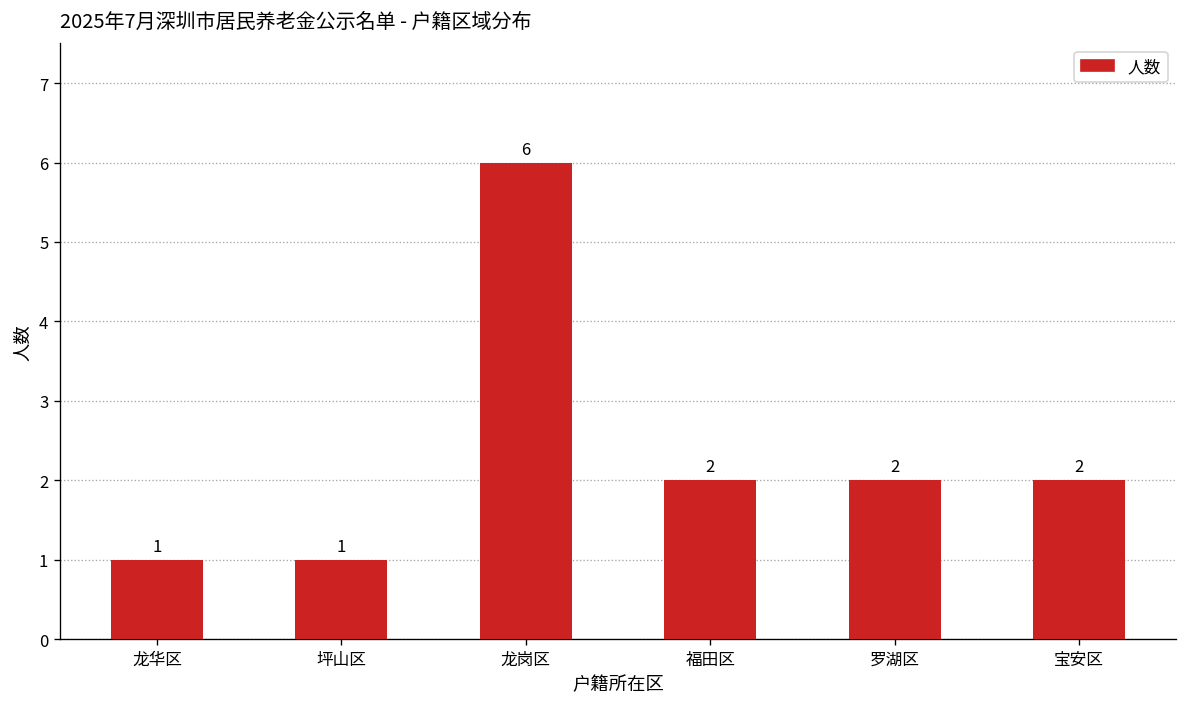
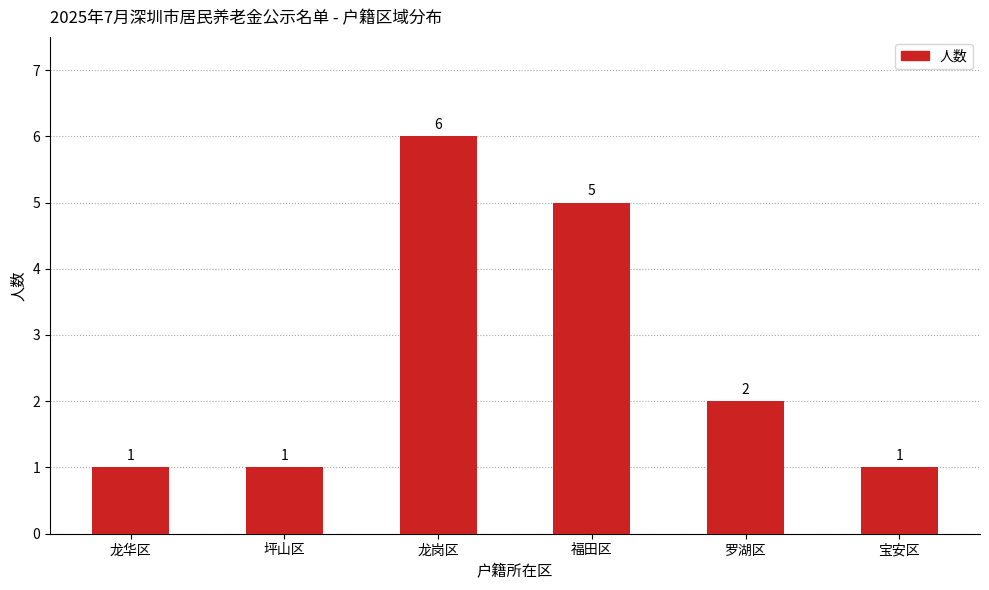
福田区: 2 -> 5
宝安区: 2 -> 1
